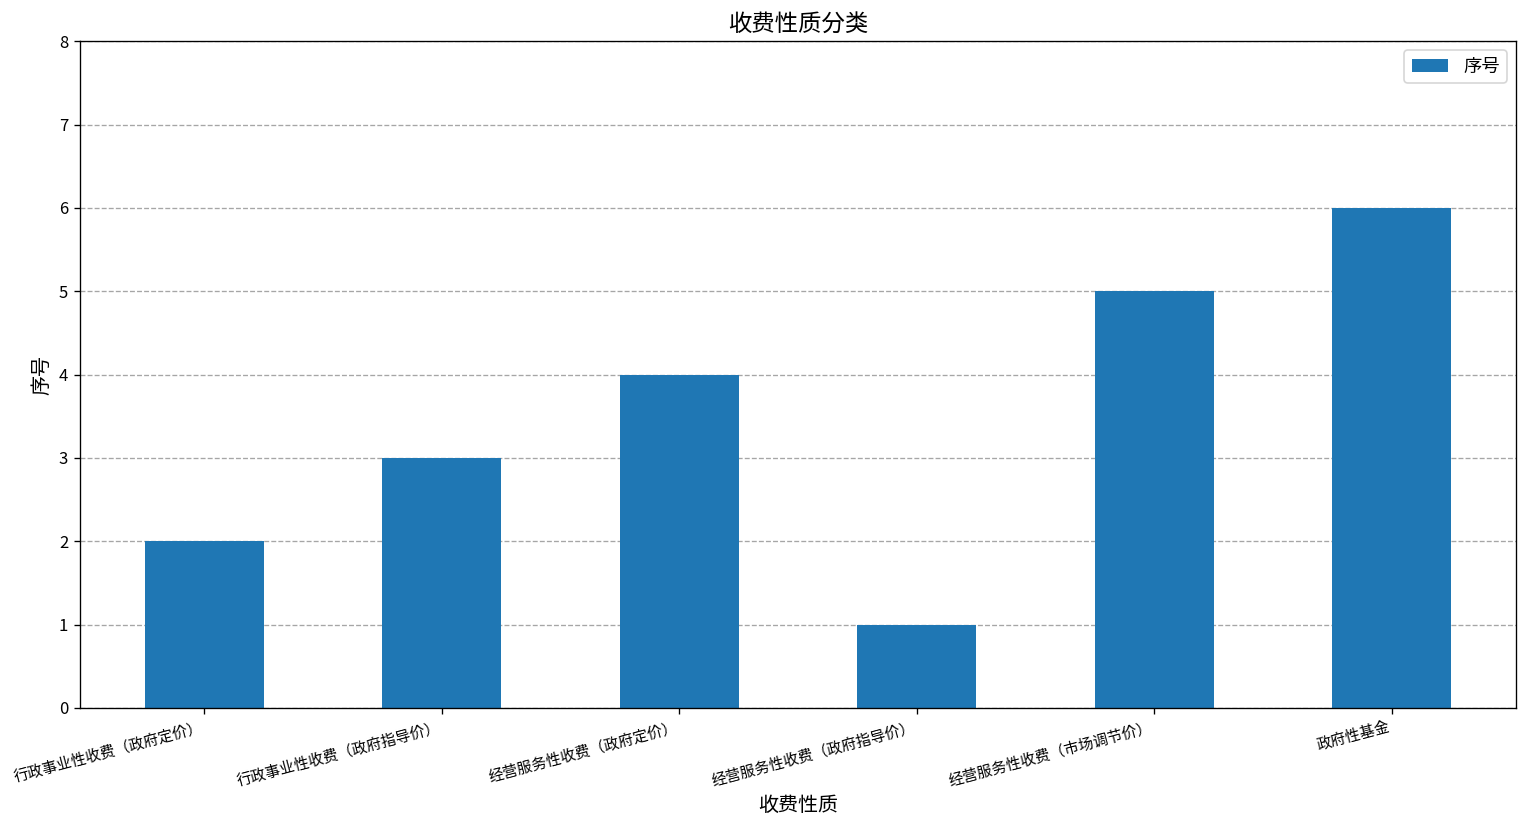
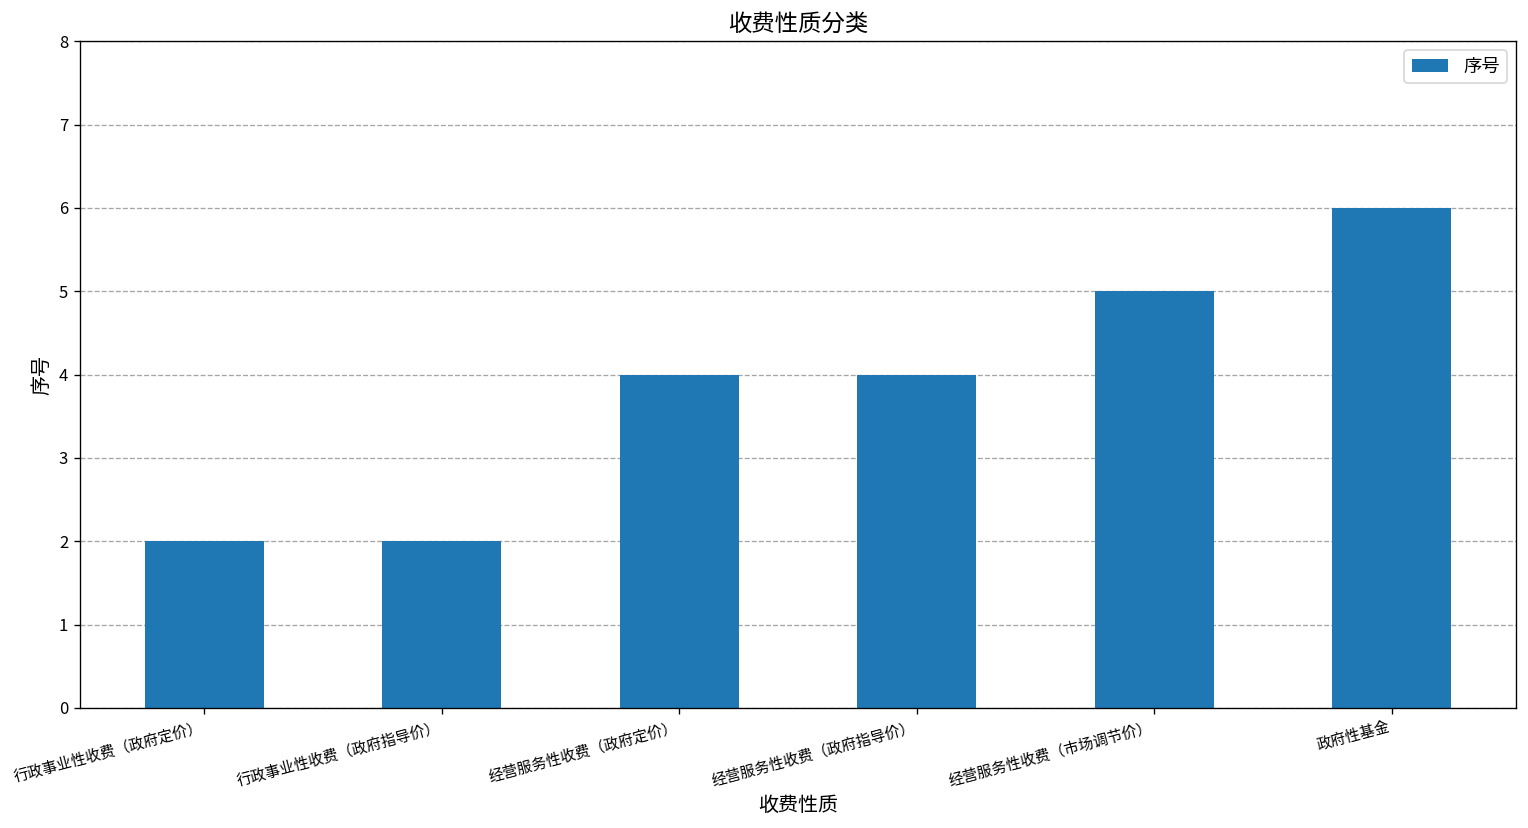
行政事业性收费（政府指导价）: 3 -> 2
经营服务性收费（政府指导价）: 1 -> 4
